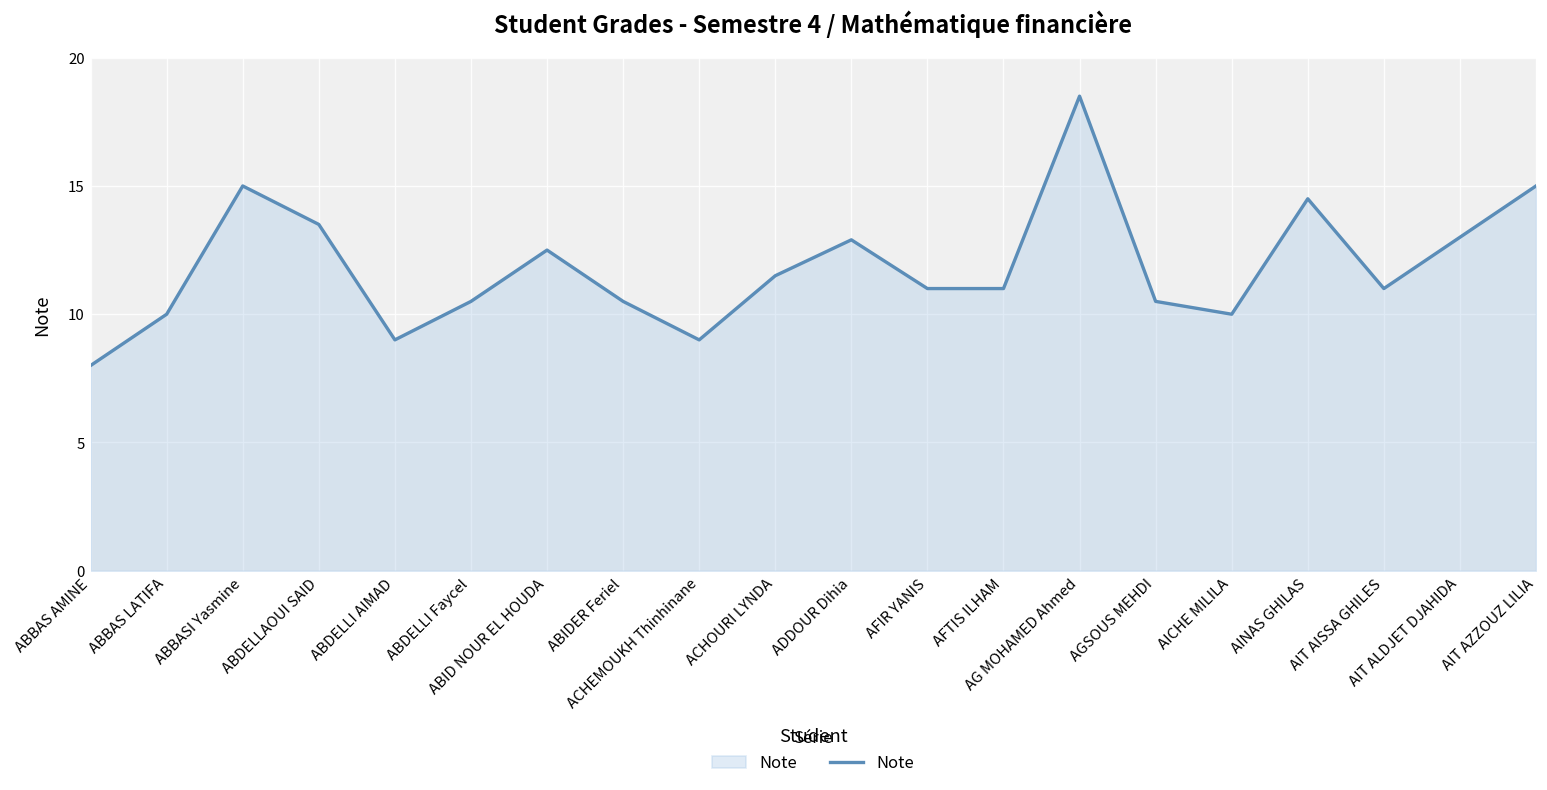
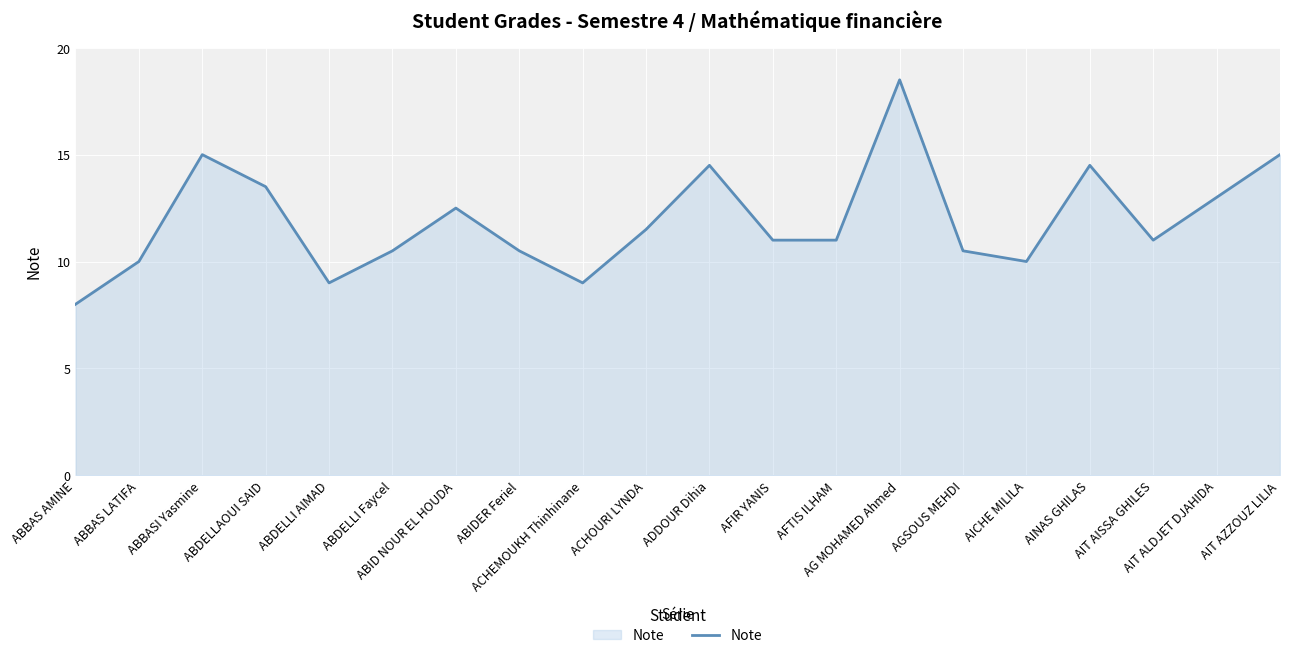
ADDOUR Dihia: 12.9 -> 14.5
